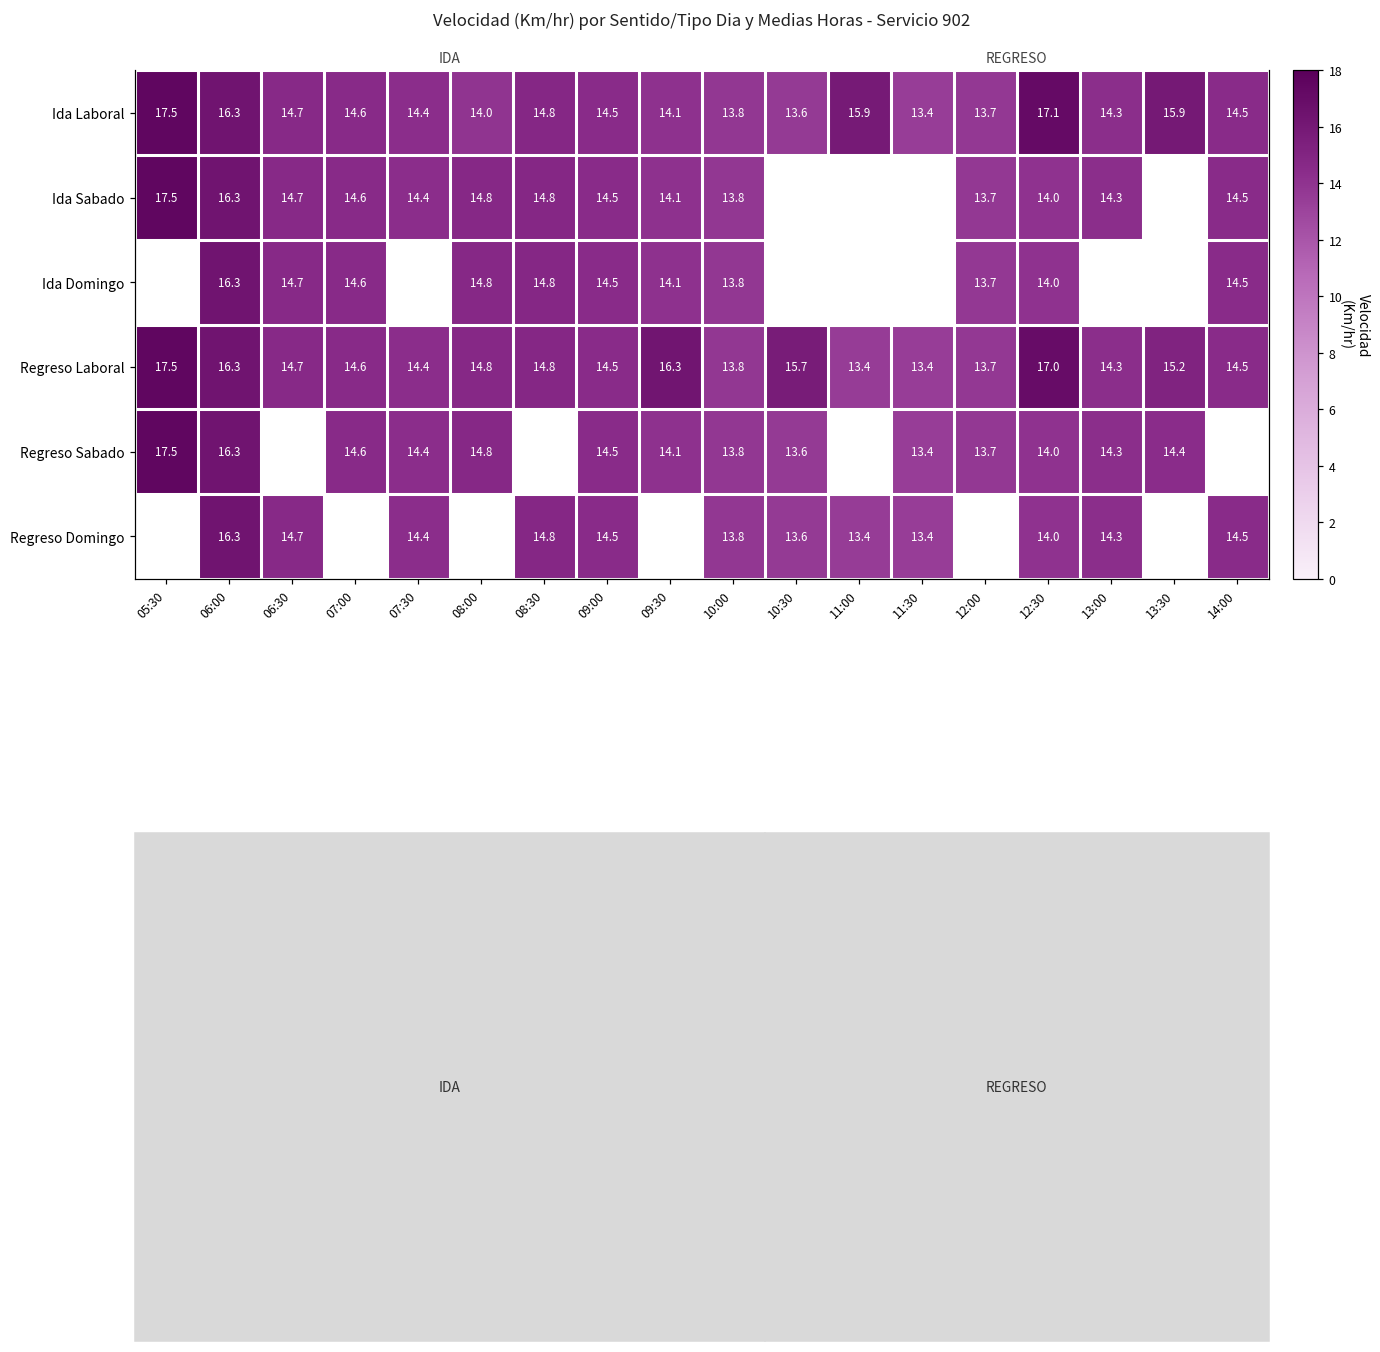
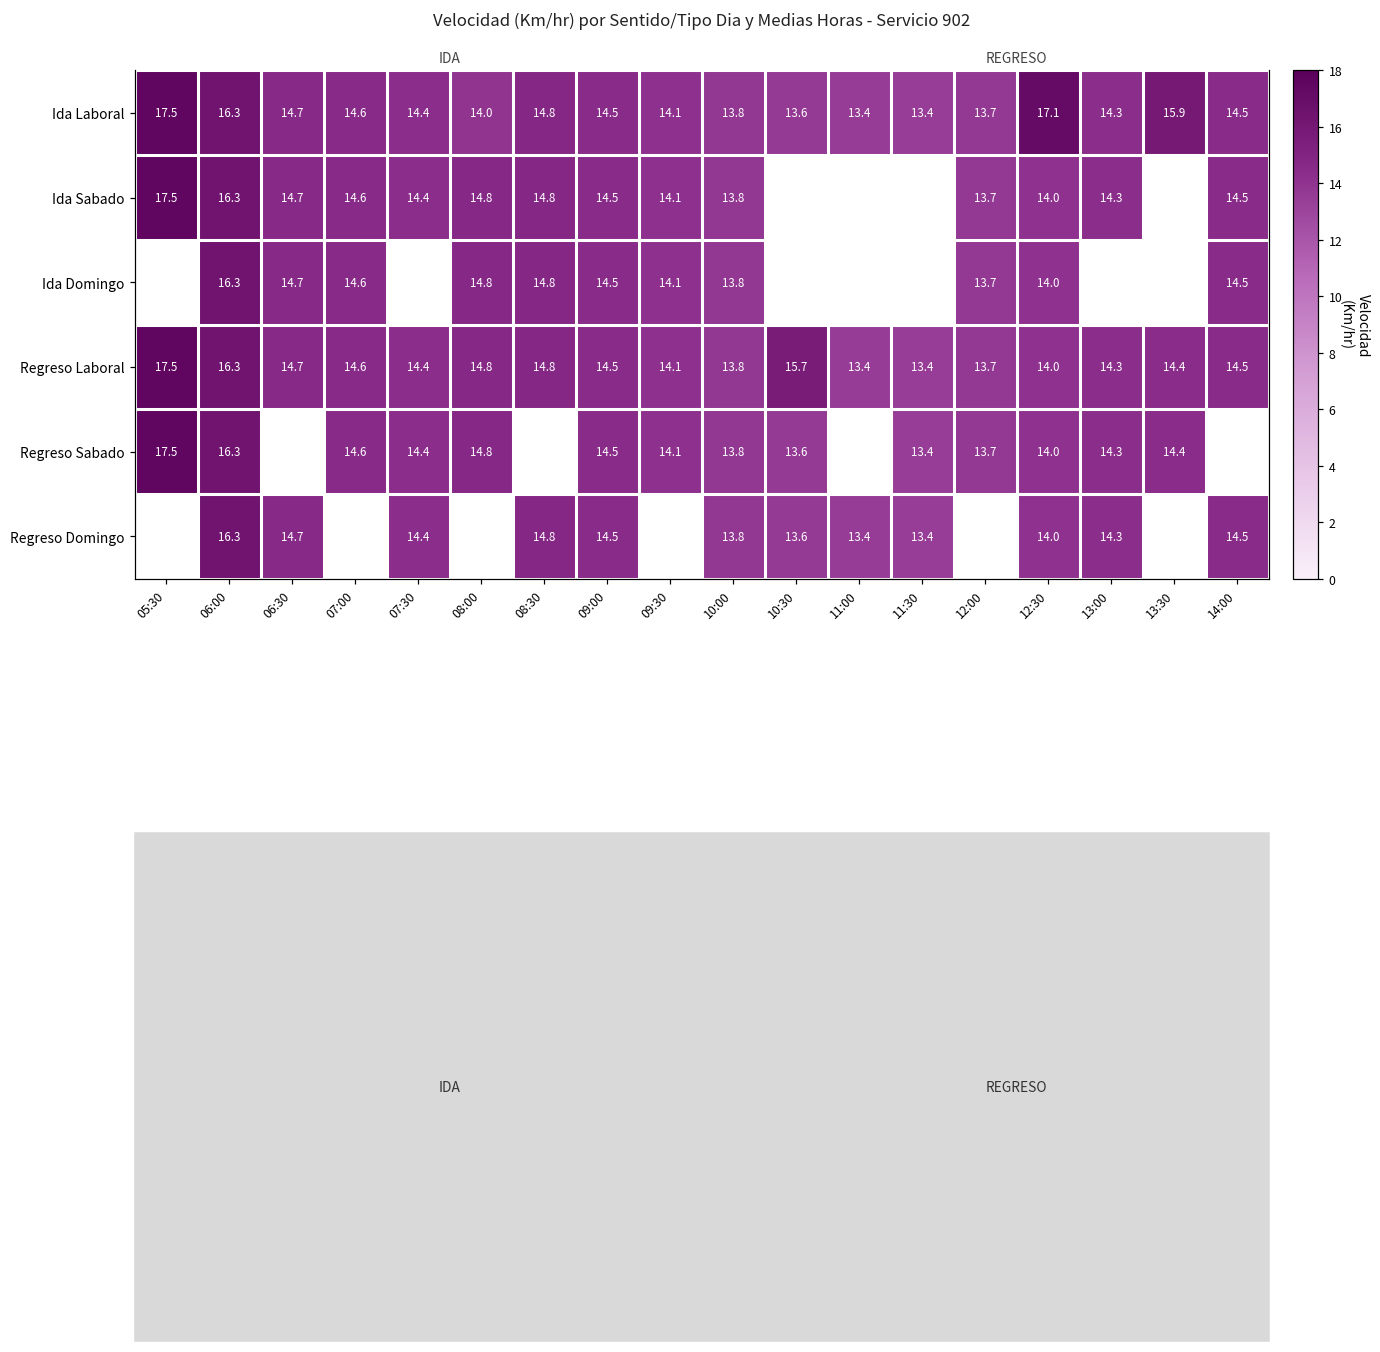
Ida Laboral, 11:00: 15.9 -> 13.4
Regreso Laboral, 09:30: 16.3 -> 14.1
Regreso Laboral, 12:30: 17.0 -> 14.0
Regreso Laboral, 13:30: 15.2 -> 14.4
